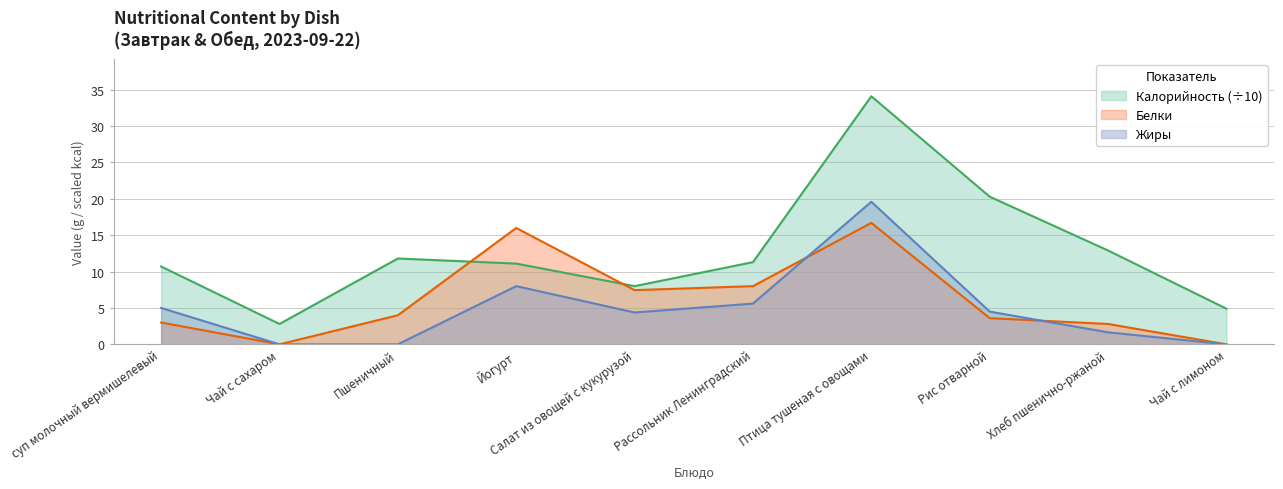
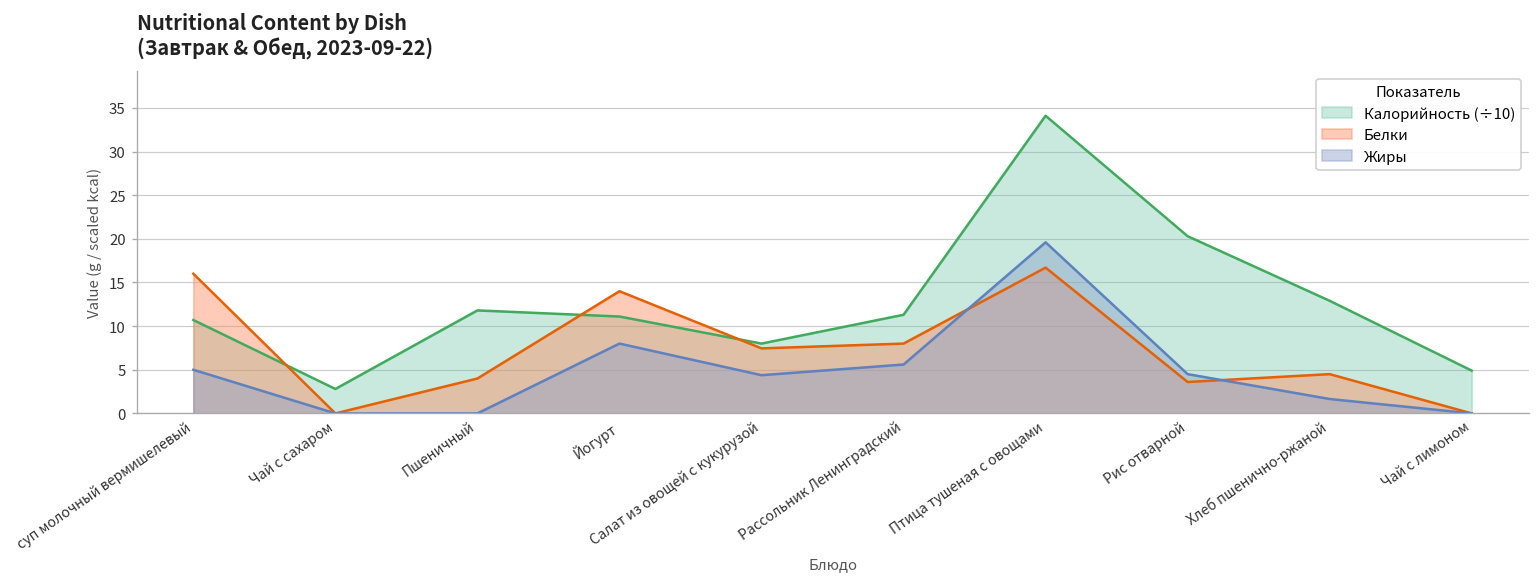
Белки, суп молочный вермишелевый: 3 -> 16
Белки, Йогурт: 16 -> 14
Белки, Хлеб пшенично-ржаной: 3 -> 5
